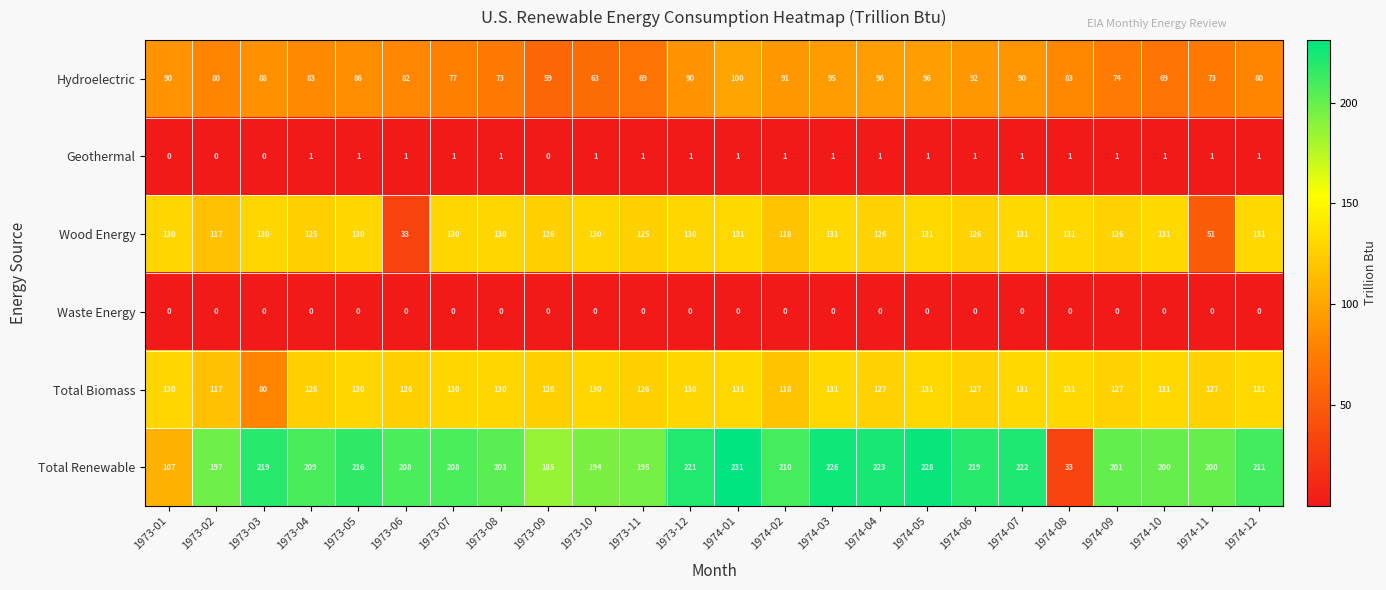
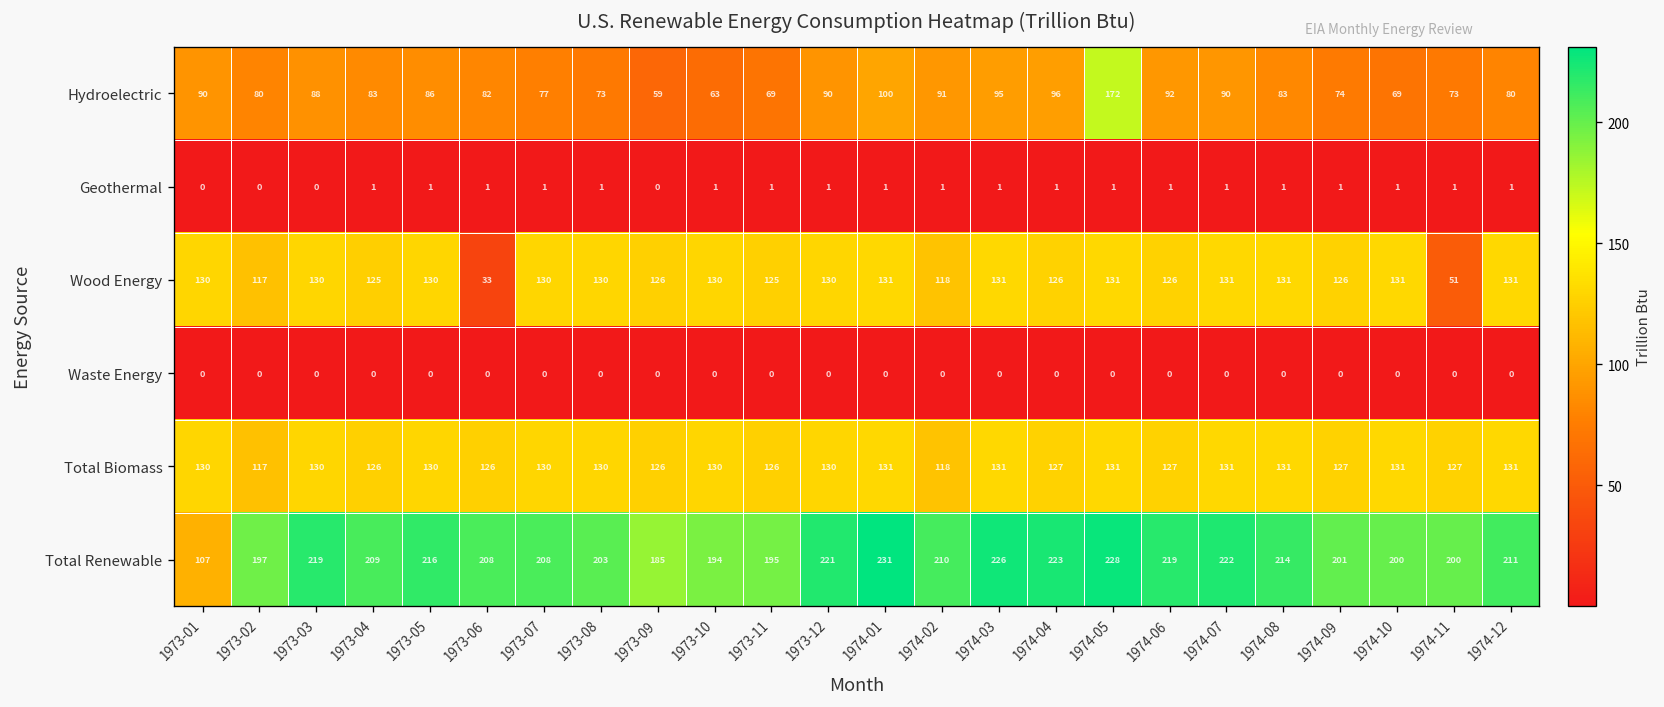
Hydroelectric, 1974-05: 96 -> 172
Total Biomass, 1973-03: 80 -> 130
Total Renewable, 1974-08: 33 -> 214
